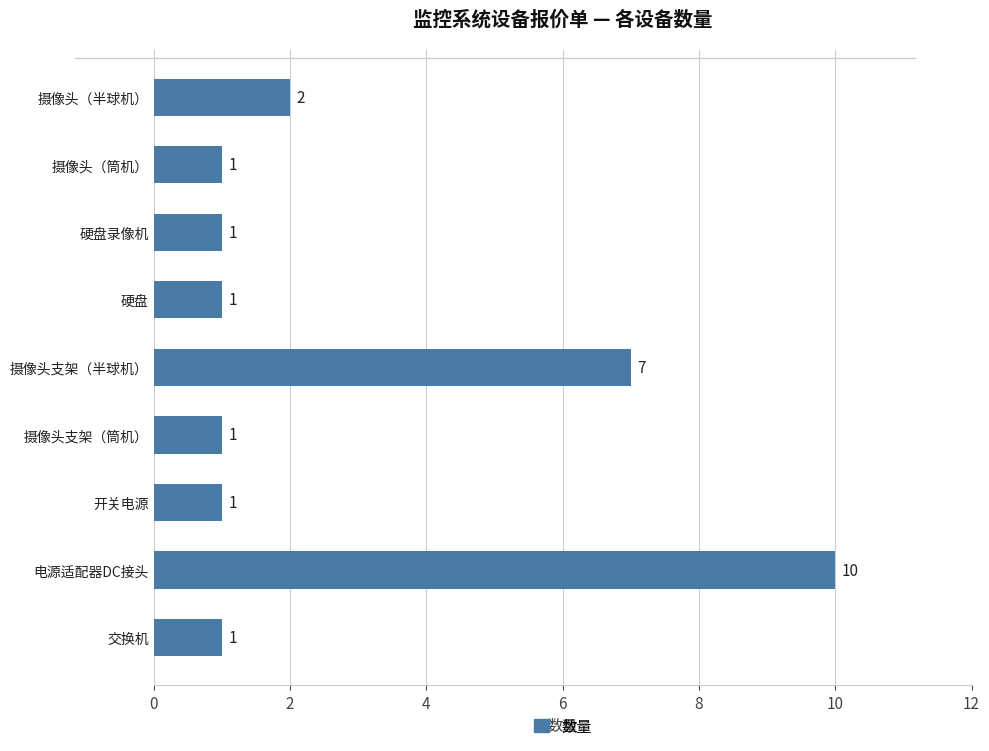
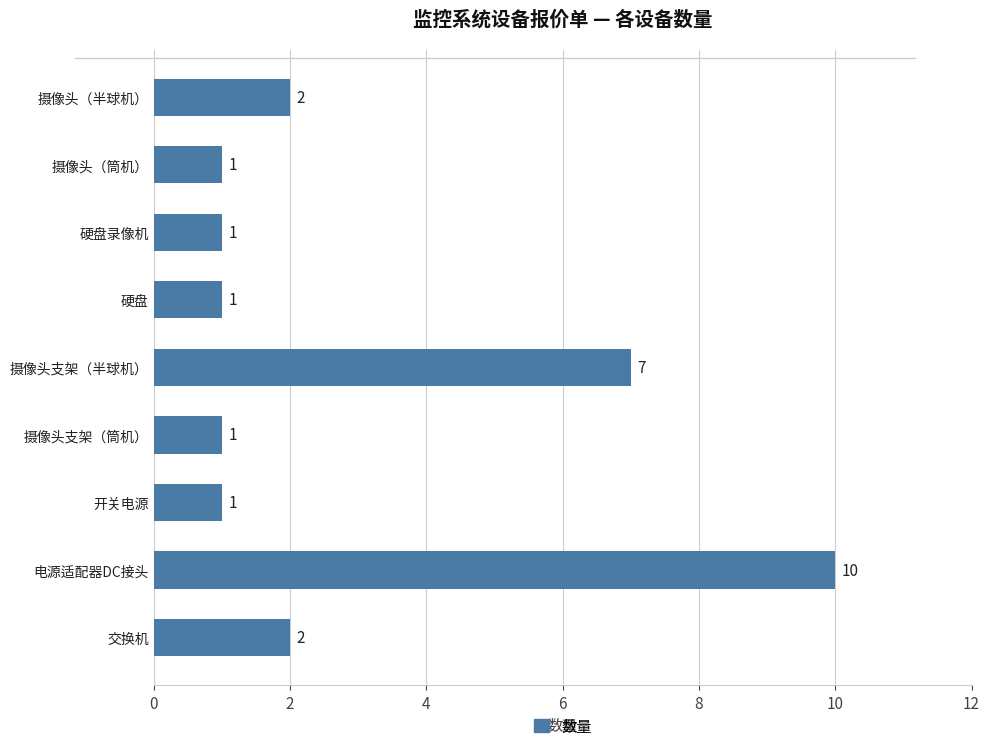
交换机: 1 -> 2
